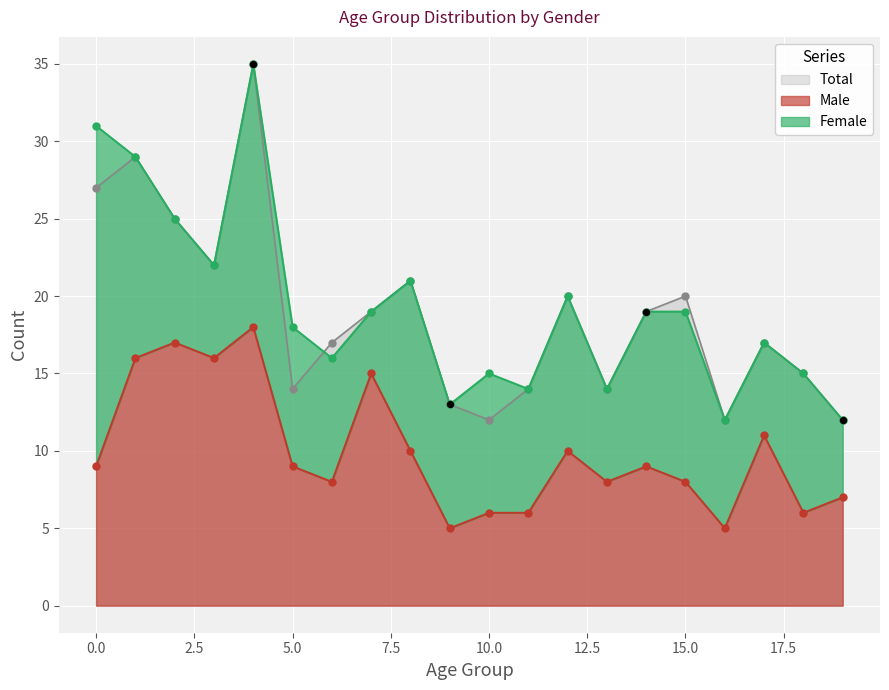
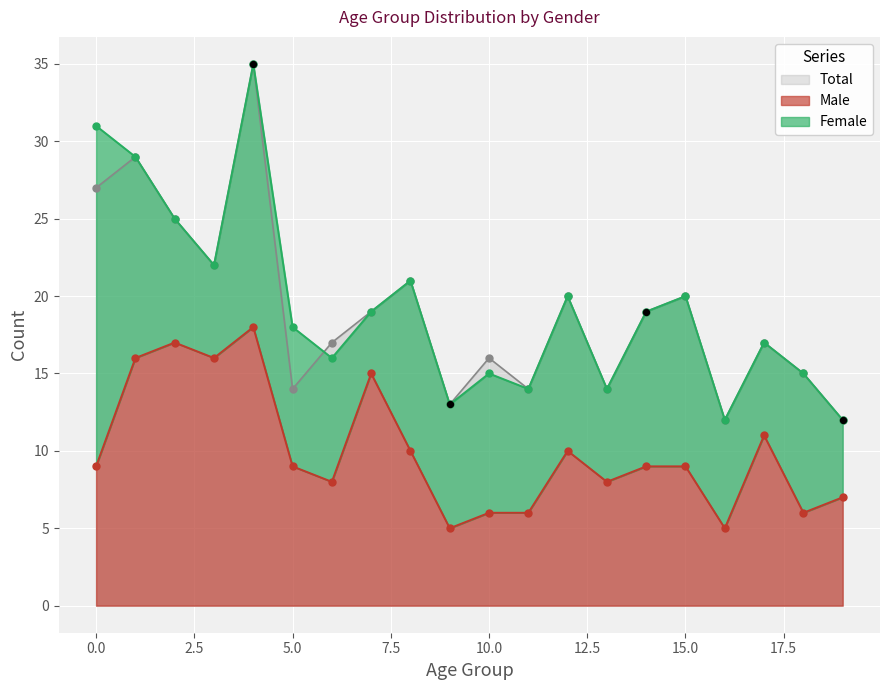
Total, 10.0: 12 -> 16
Male, 15.0: 8 -> 9
